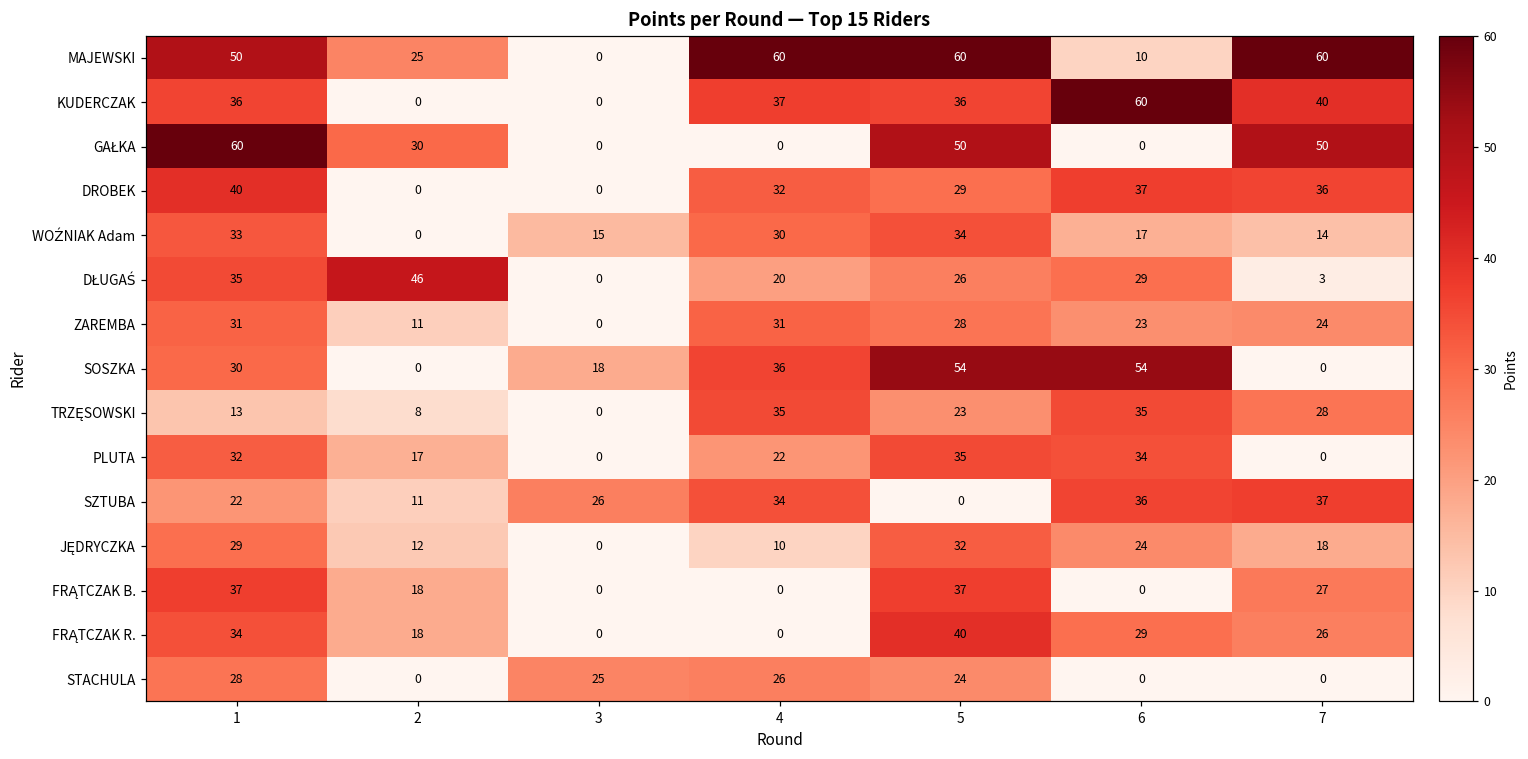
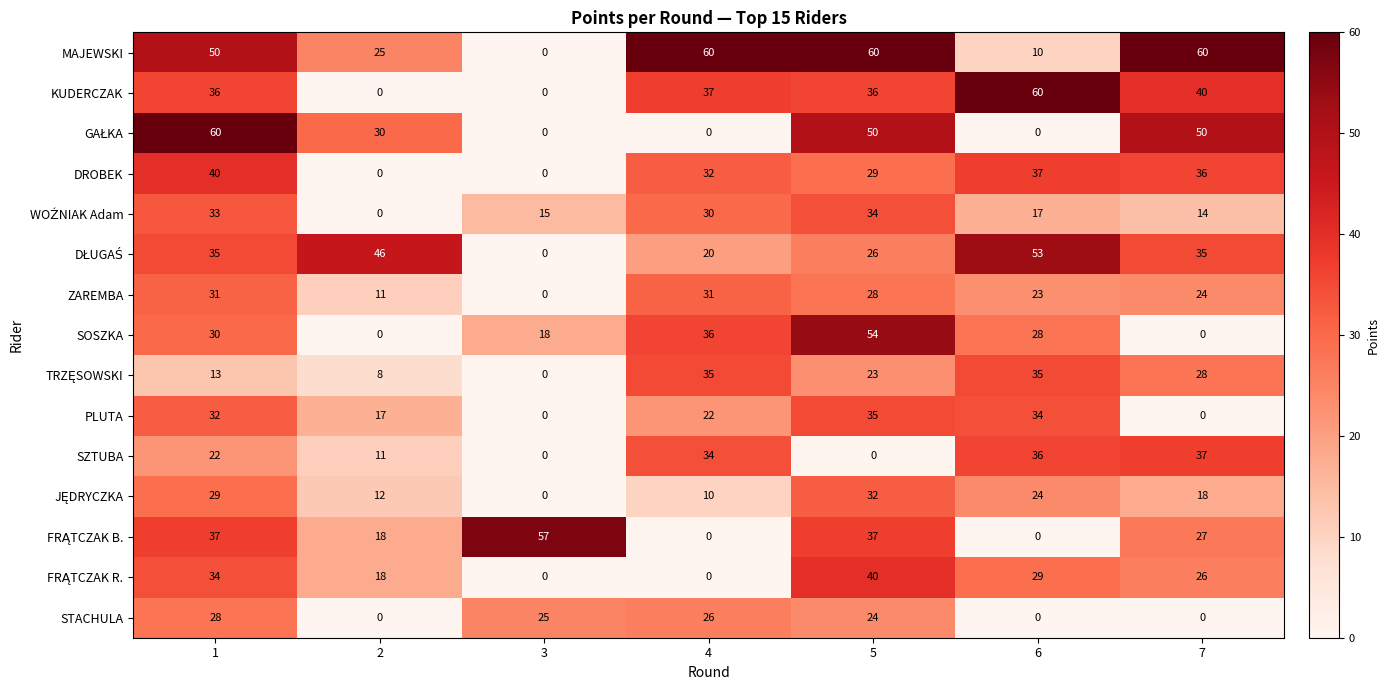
DŁUGAŚ, 6: 29 -> 53
DŁUGAŚ, 7: 3 -> 35
SOSZKA, 6: 54 -> 28
SZTUBA, 3: 26 -> 0
FRĄTCZAK B., 3: 0 -> 57
